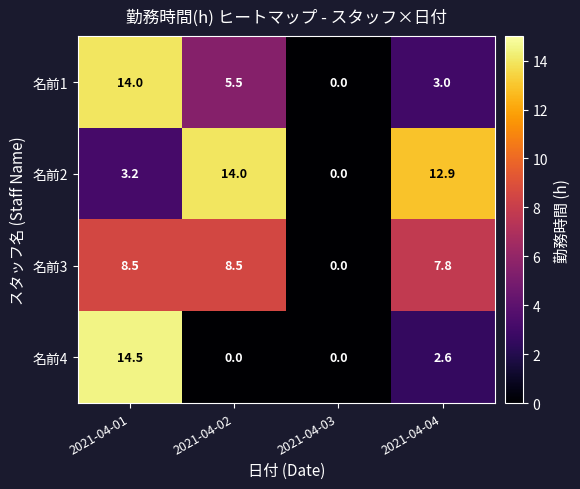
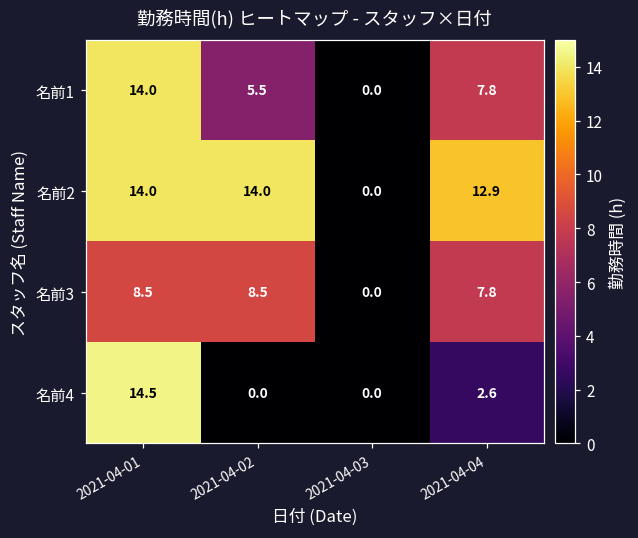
名前1, 2021-04-04: 3.0 -> 7.8
名前2, 2021-04-01: 3.2 -> 14.0
